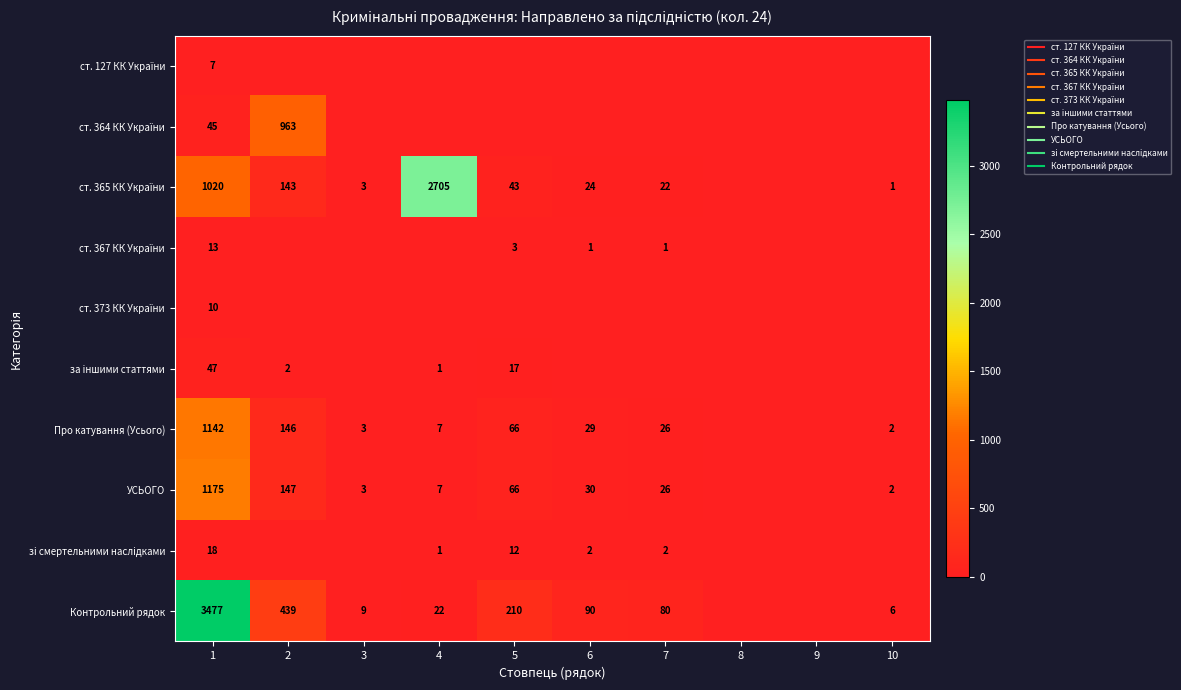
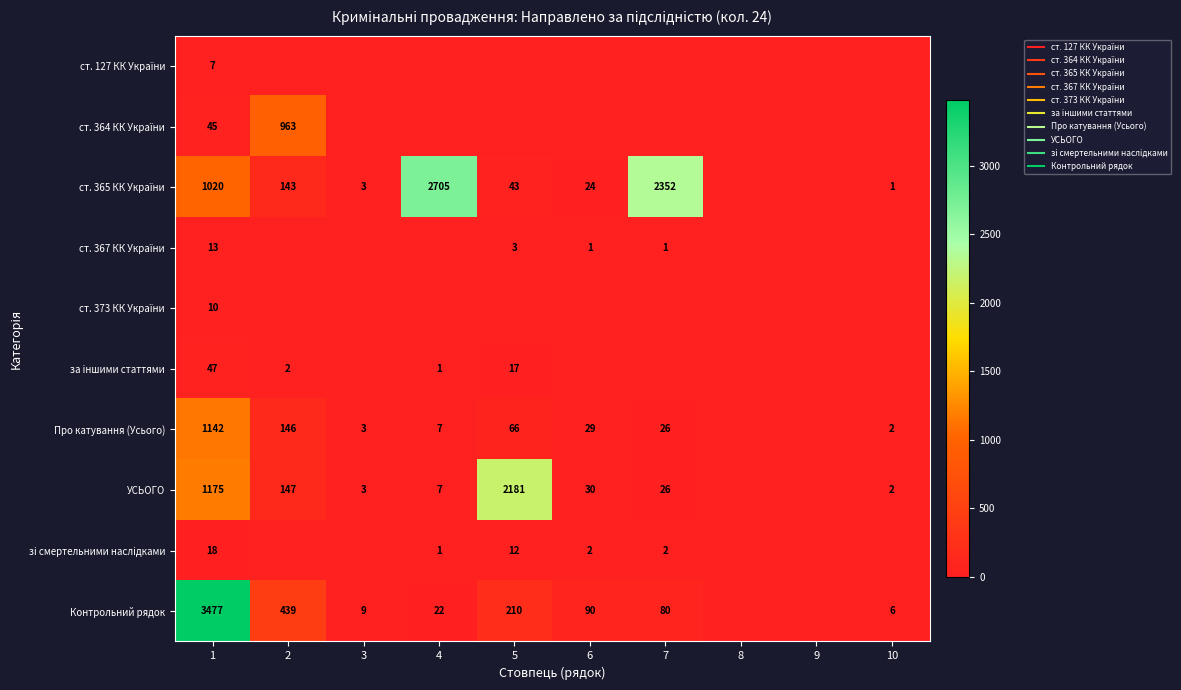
ст. 365 КК України, 7: 22 -> 2352
УСЬОГО, 5: 66 -> 2181
